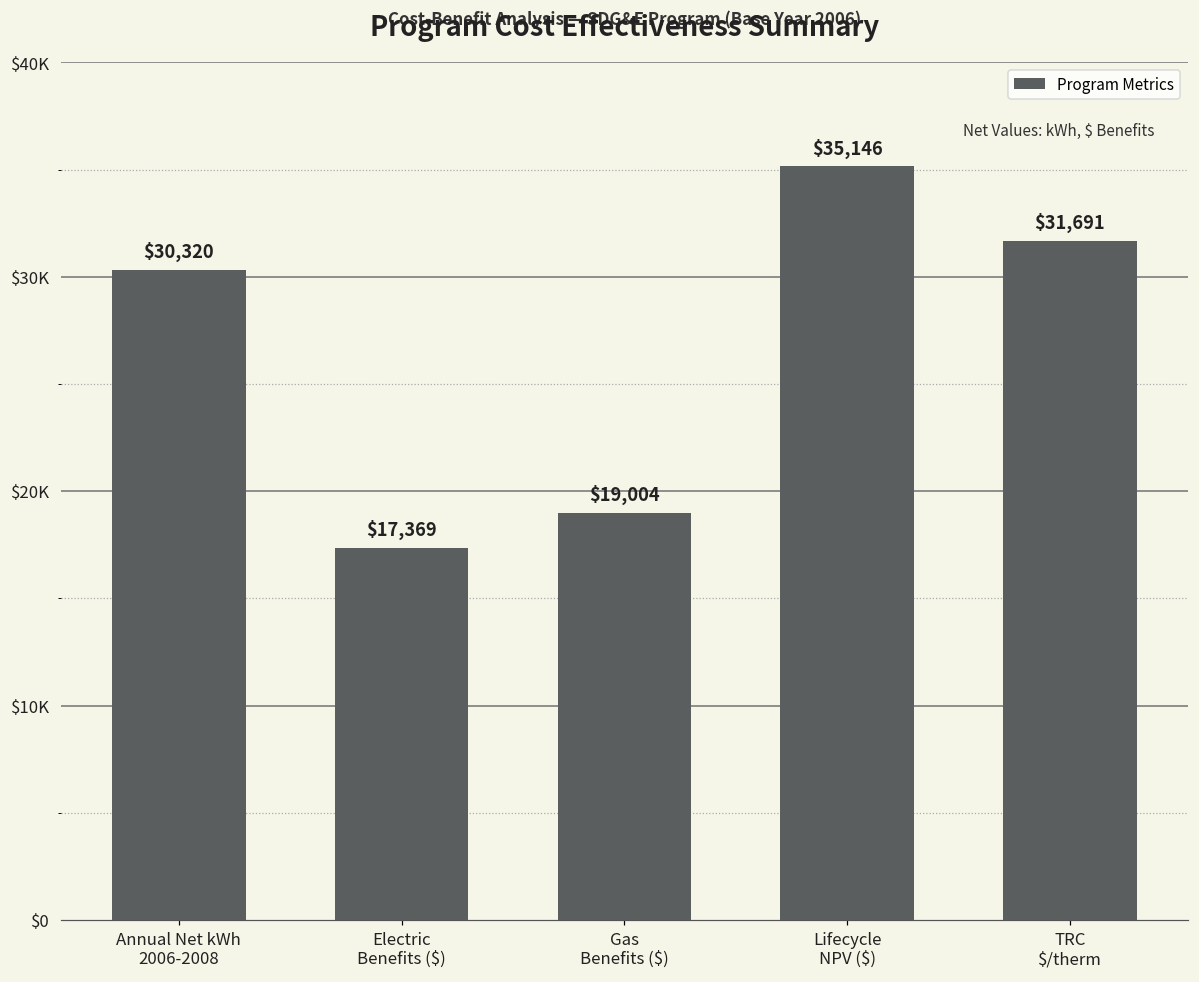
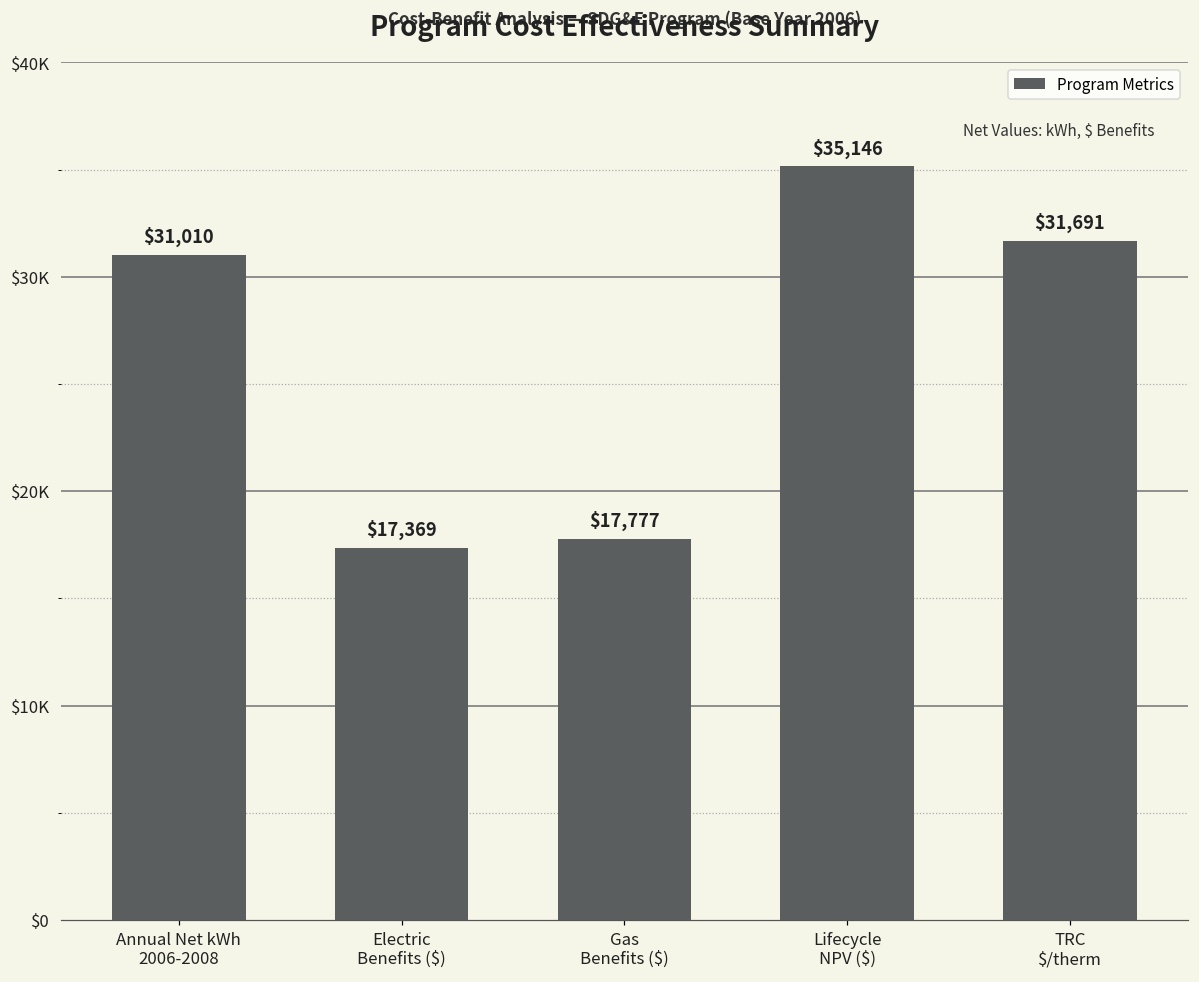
Annual Net kWh 2006-2008: $30,320 -> $31,010
Gas Benefits ($): $19,004 -> $17,777
